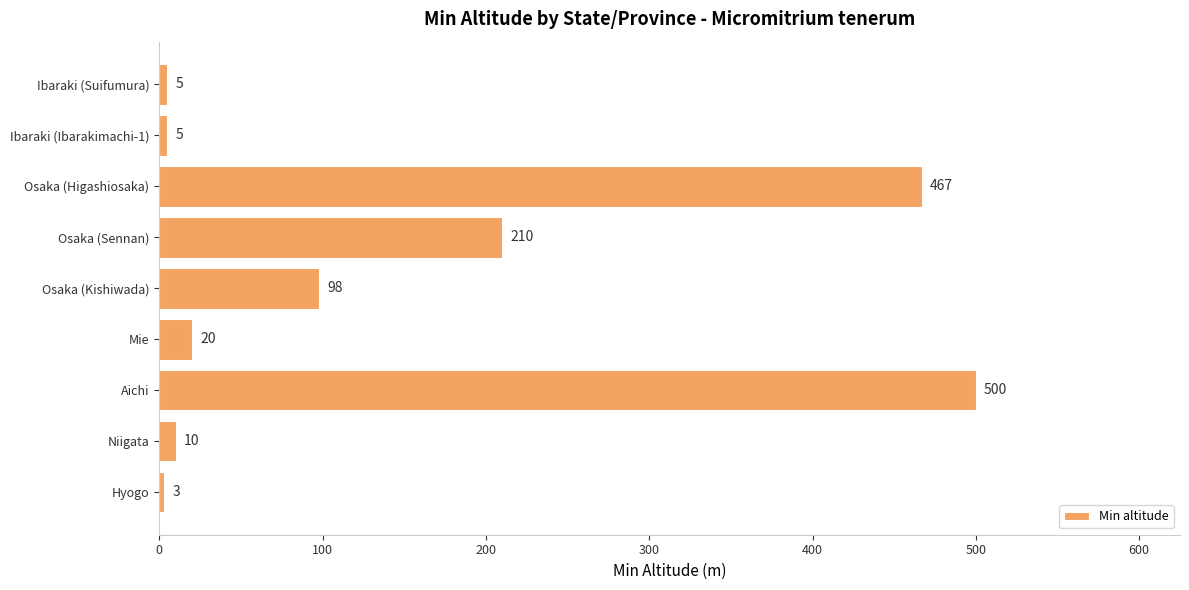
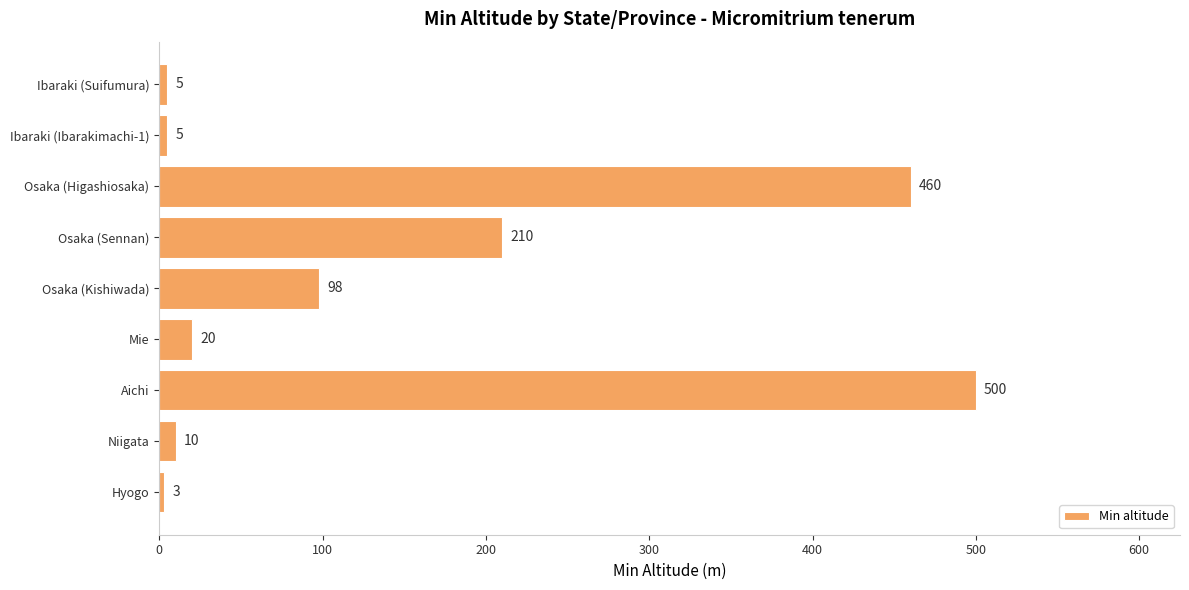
Osaka (Higashiosaka): 467 -> 460
